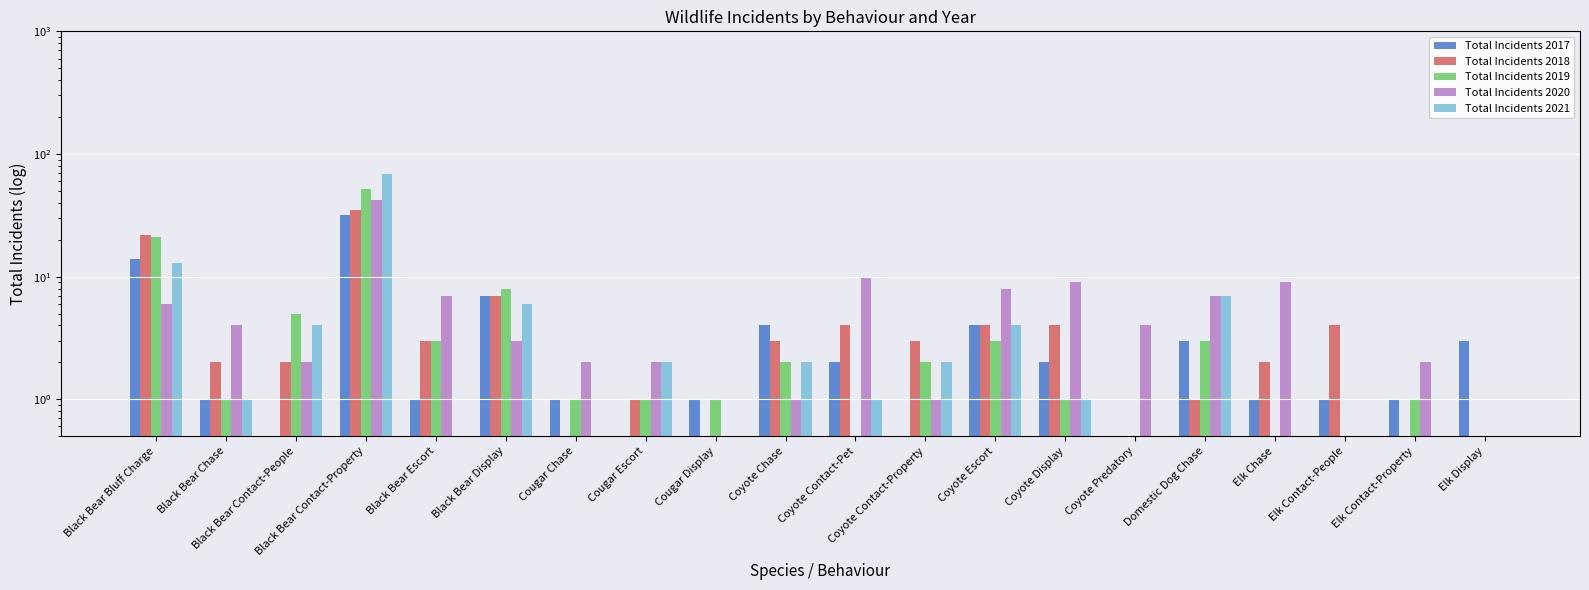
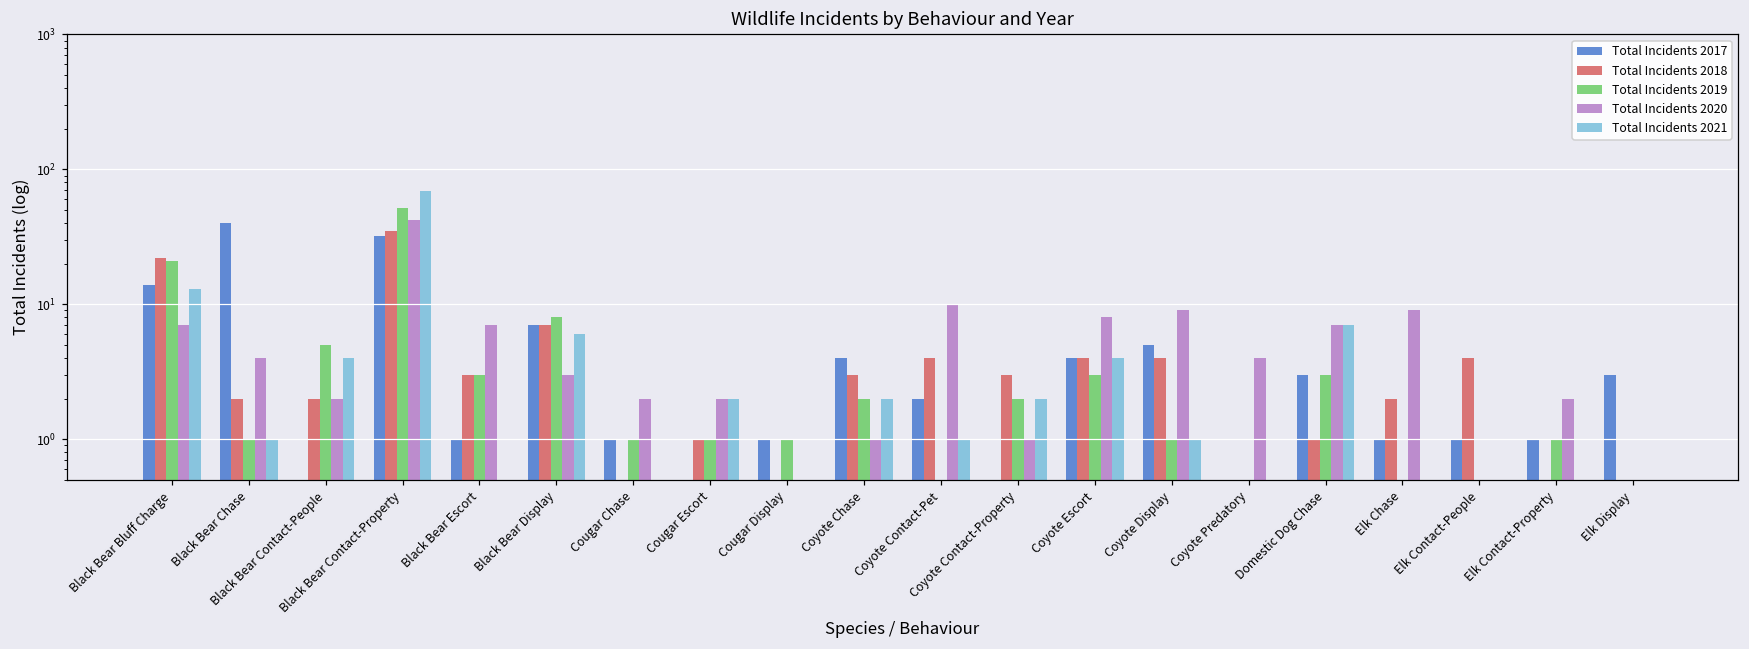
Total Incidents 2020, Black Bear Bluff Charge: 6 -> 7
Total Incidents 2017, Black Bear Chase: 1 -> 40
Total Incidents 2017, Coyote Display: 2 -> 5
